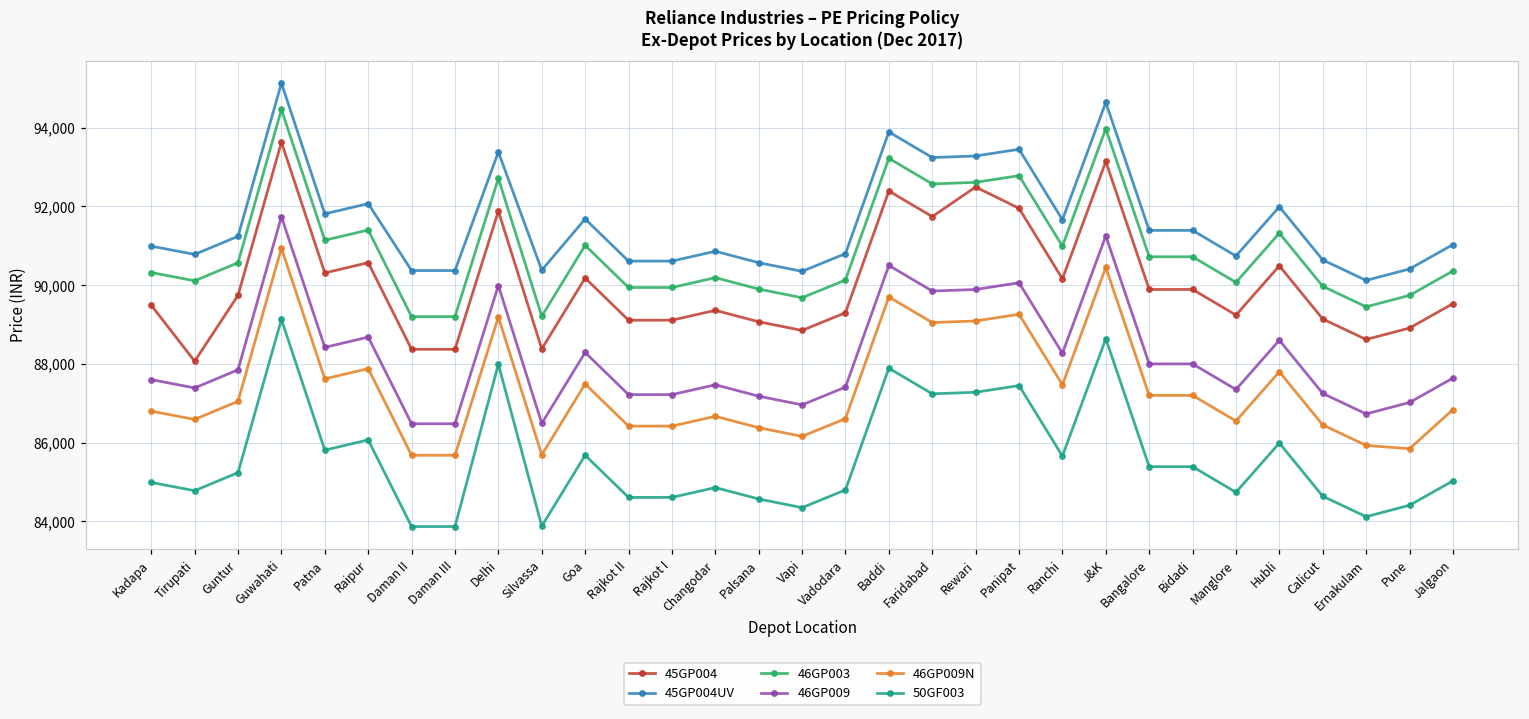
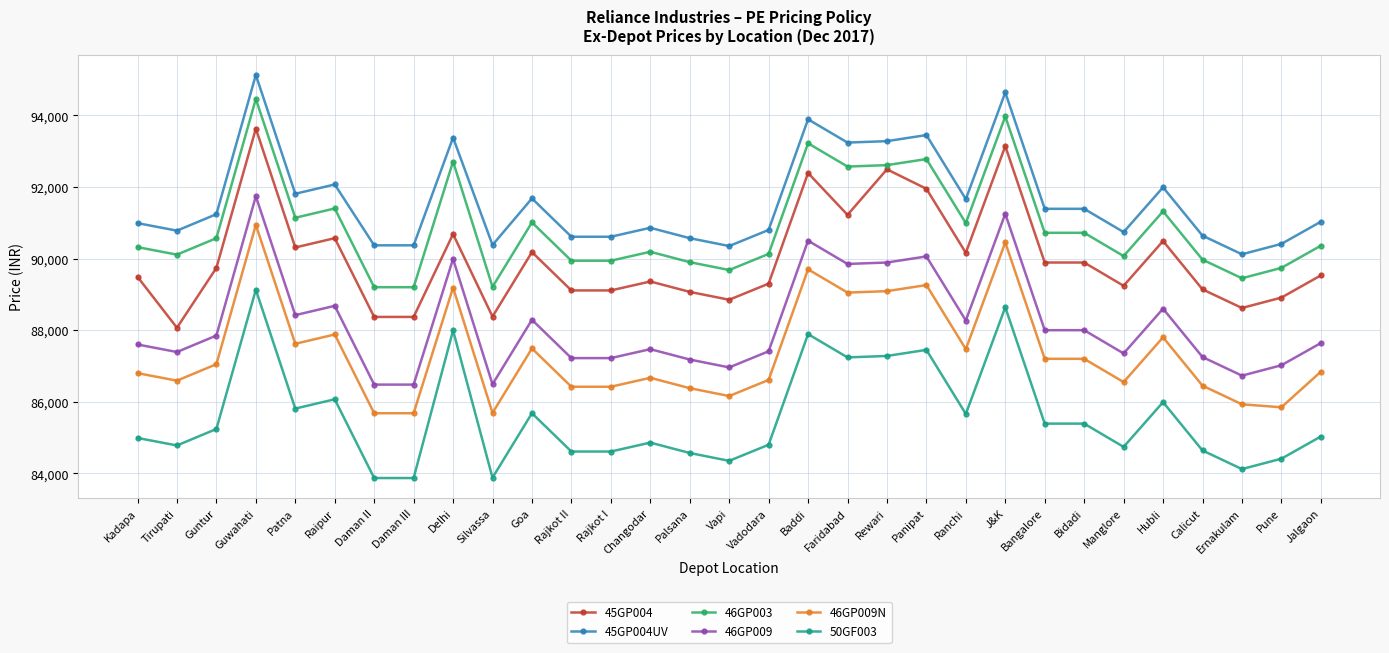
45GP004, Delhi: 91,900 -> 90,700
45GP004, Faridabad: 91,700 -> 91,200
